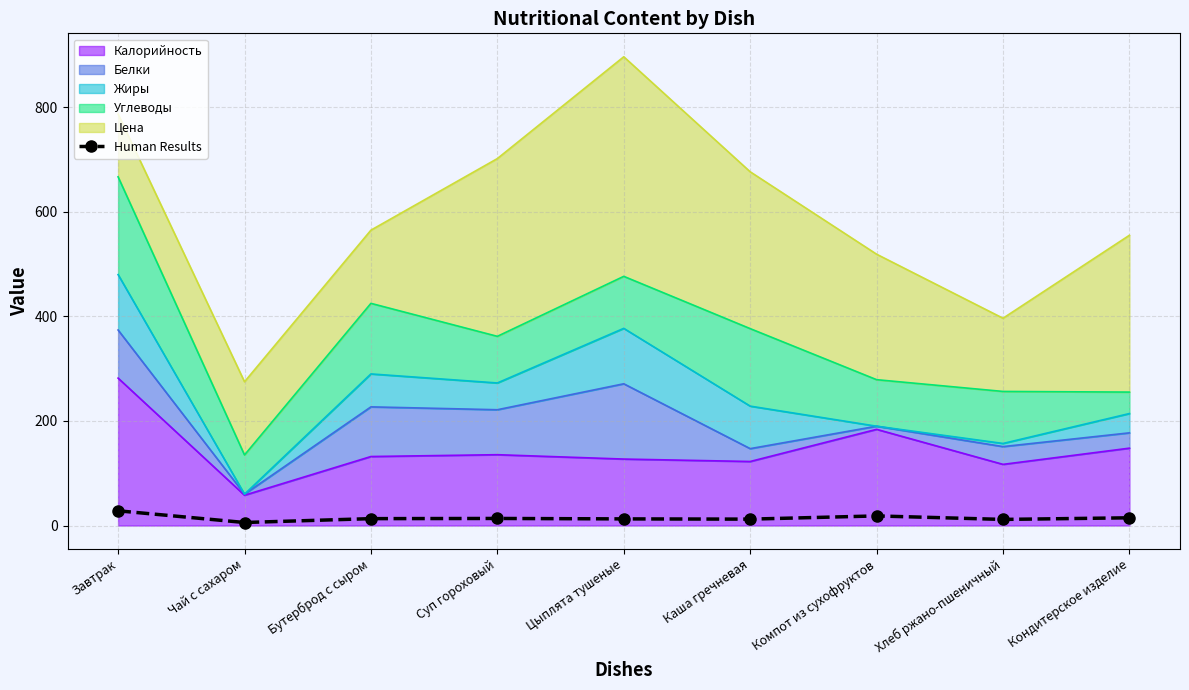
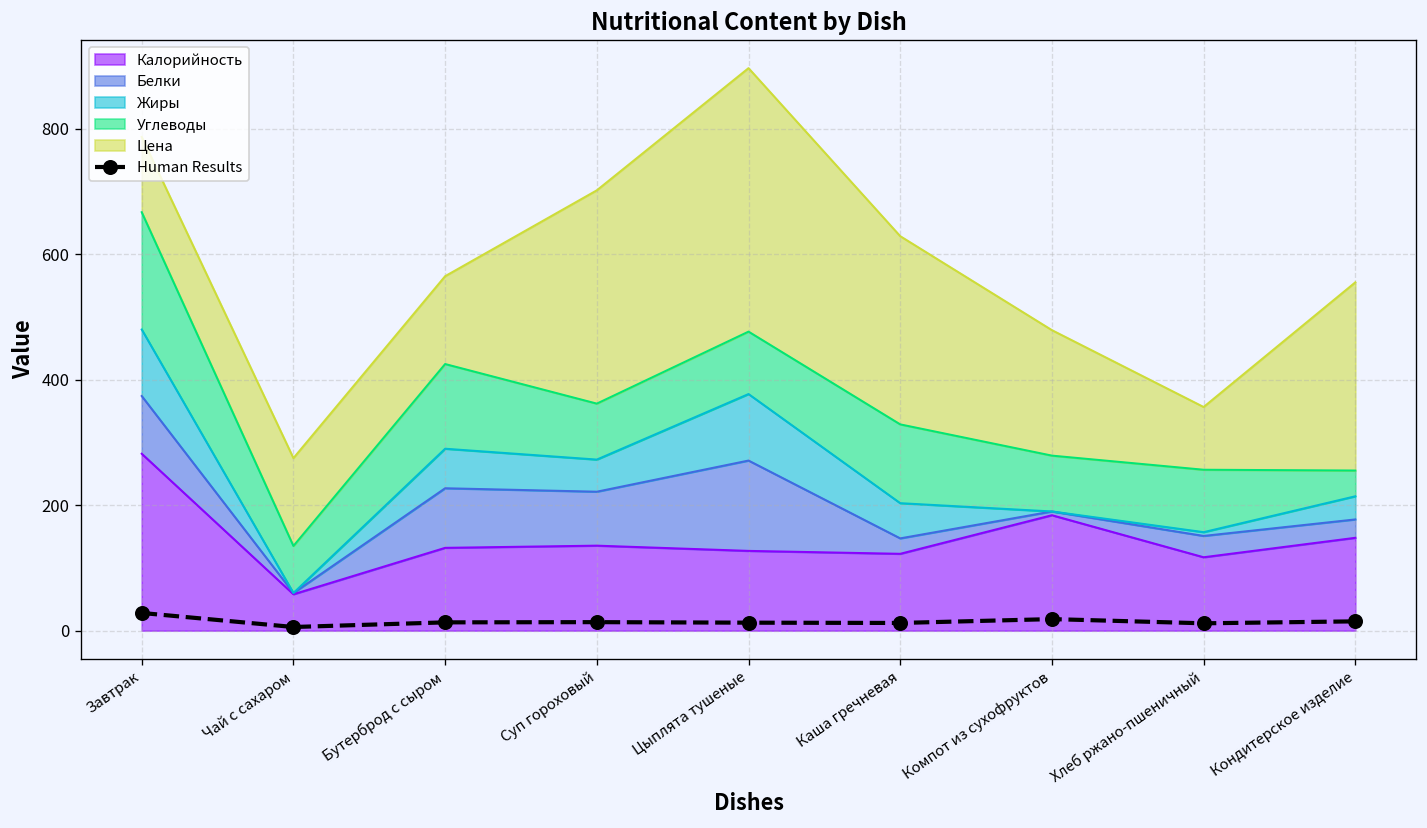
Жиры, Каша гречневая: 80 -> 60
Углеводы, Каша гречневая: 150 -> 130
Цена, Компот из сухофруктов: 240 -> 200
Цена, Хлеб ржано-пшеничный: 140 -> 100
